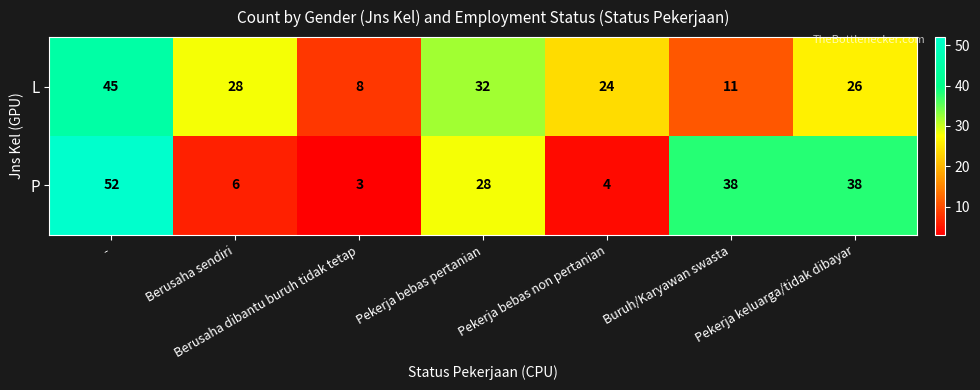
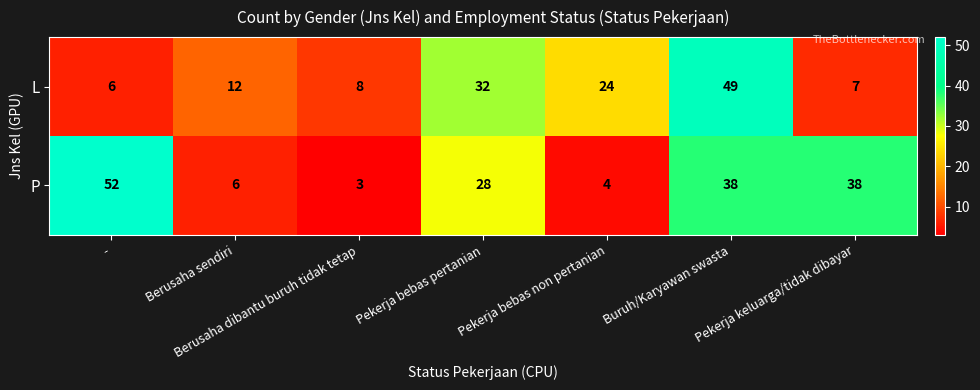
L, -: 45 -> 6
L, Berusaha sendiri: 28 -> 12
L, Buruh/Karyawan swasta: 11 -> 49
L, Pekerja keluarga/tidak dibayar: 26 -> 7
